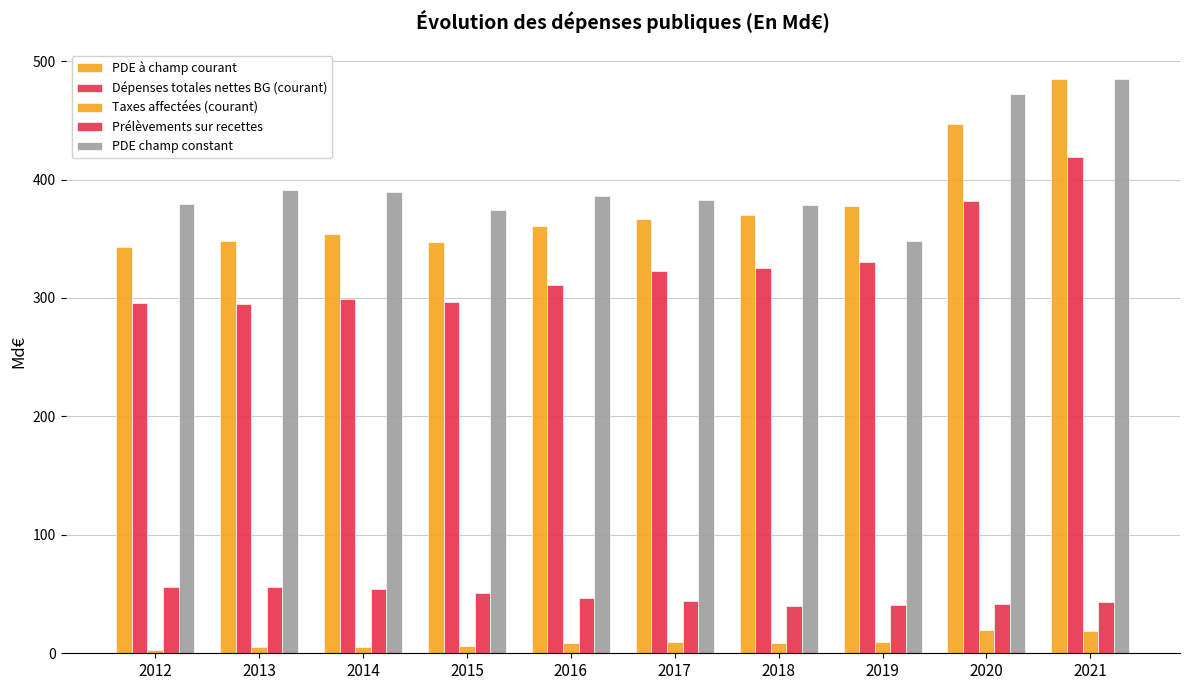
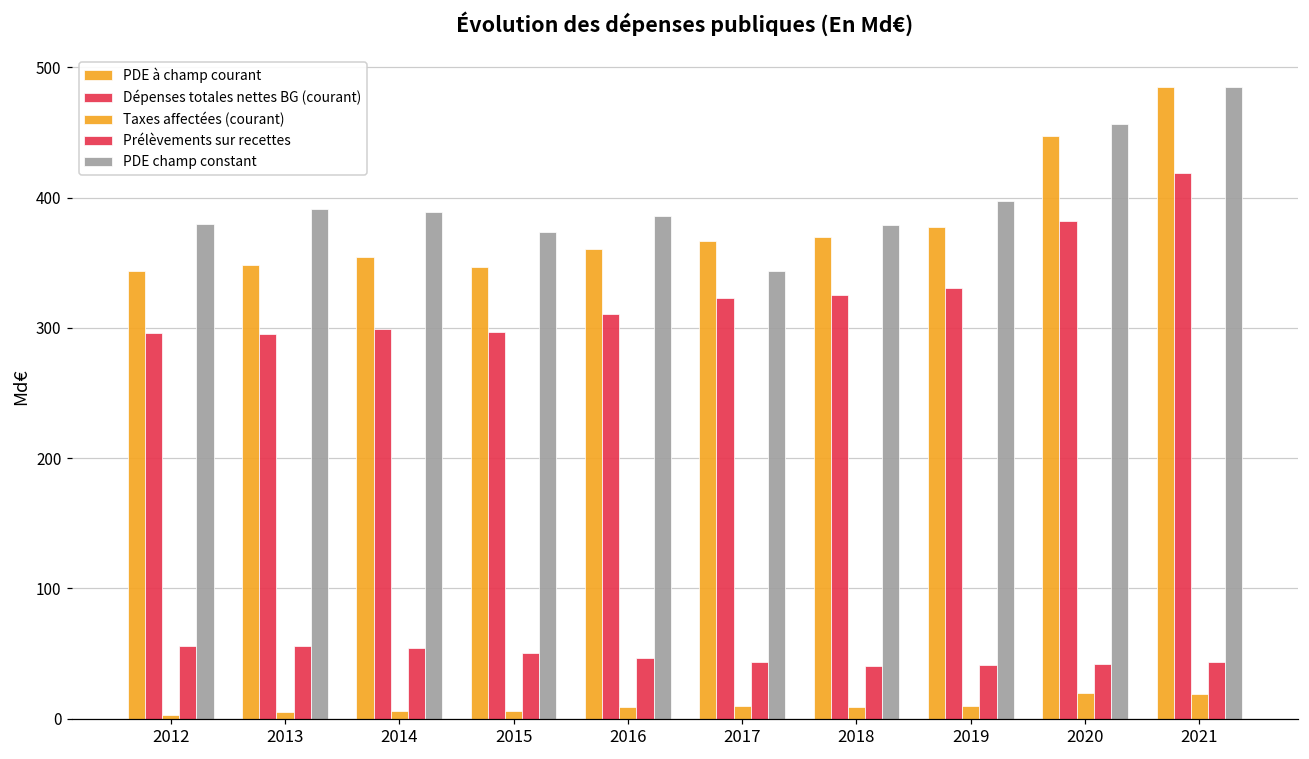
PDE champ constant, 2017: 383 -> 343
PDE champ constant, 2019: 348 -> 398
PDE champ constant, 2020: 473 -> 457
